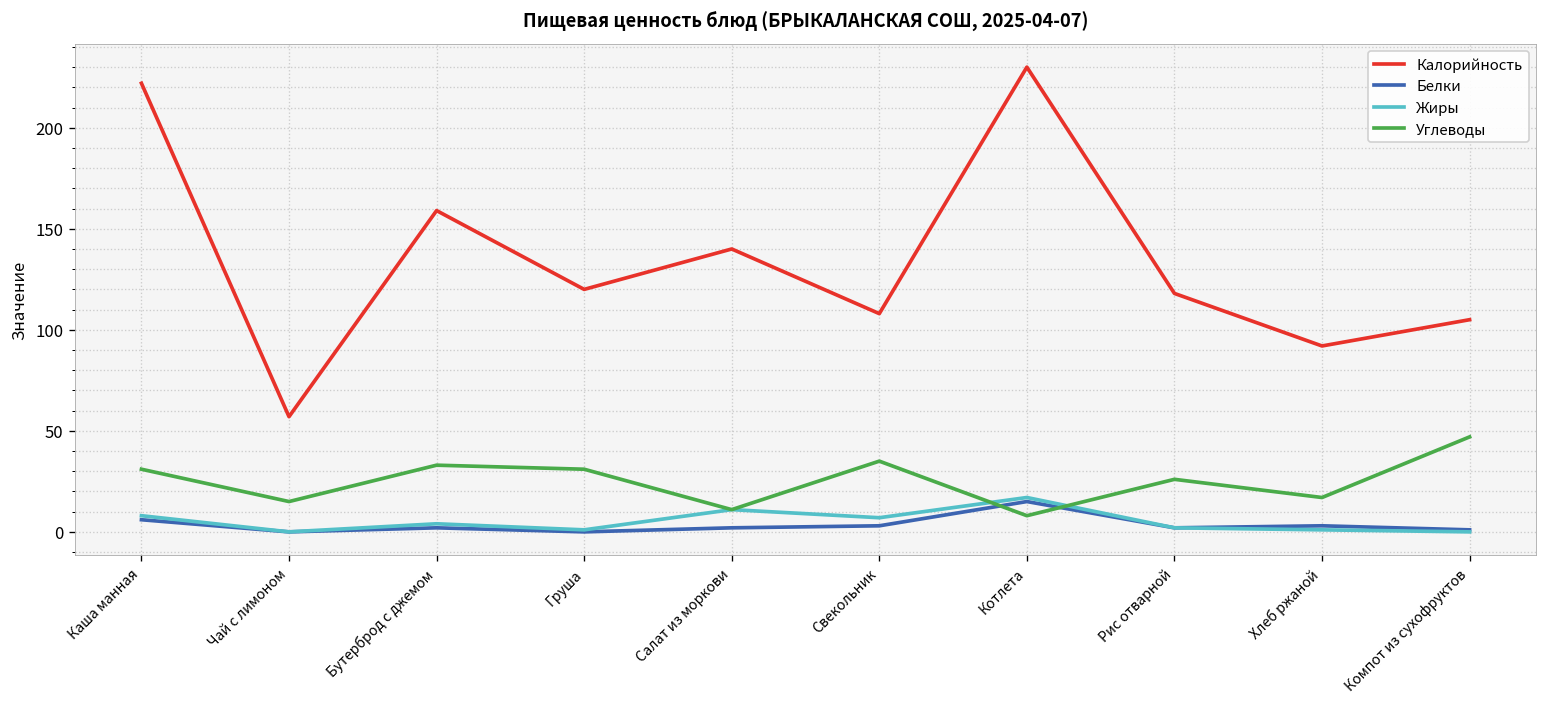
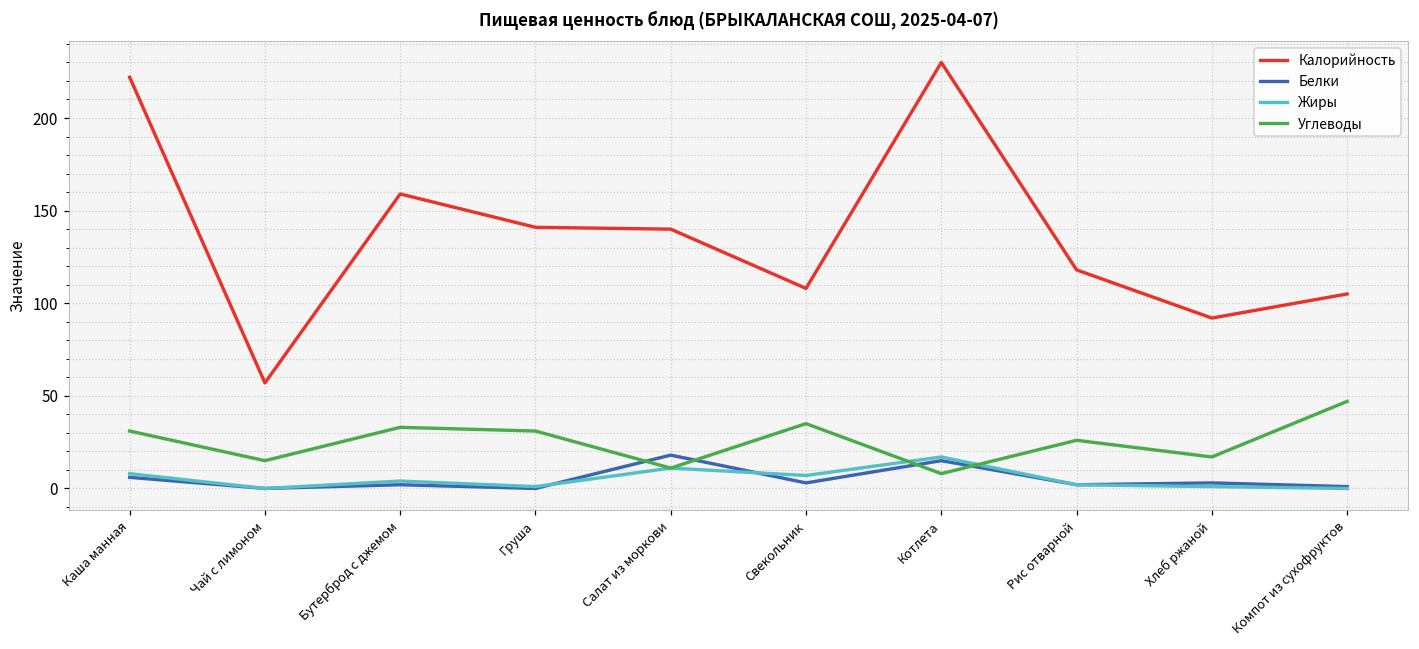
Калорийность, Груша: 120 -> 141
Белки, Салат из моркови: 2 -> 18
